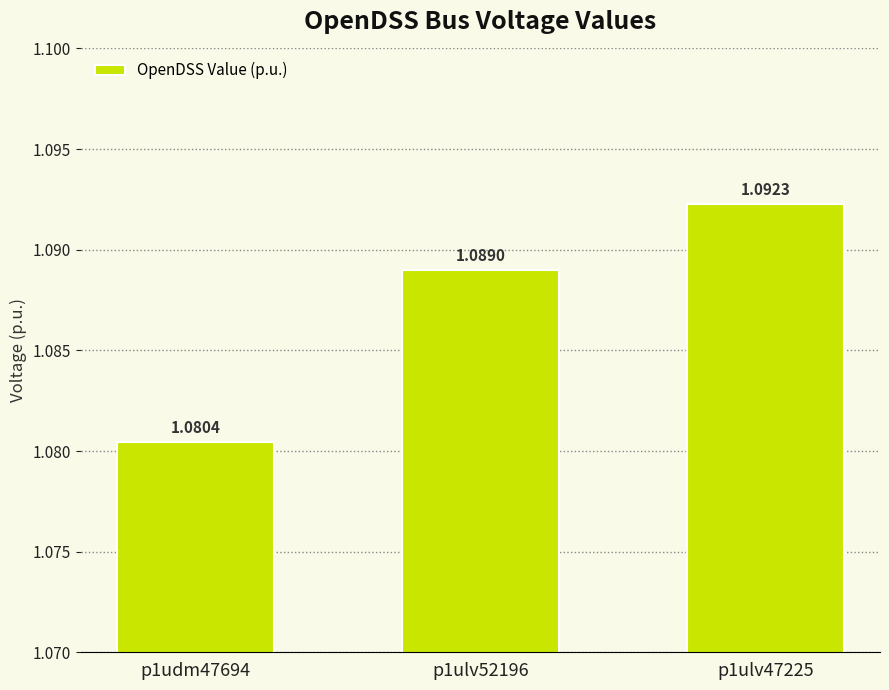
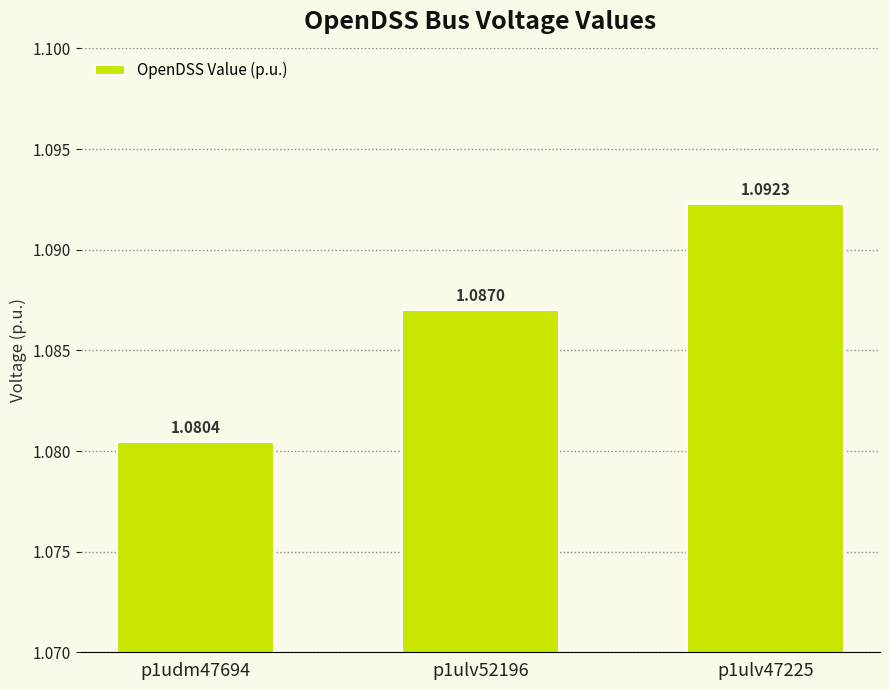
p1ulv52196: 1.0890 -> 1.0870
